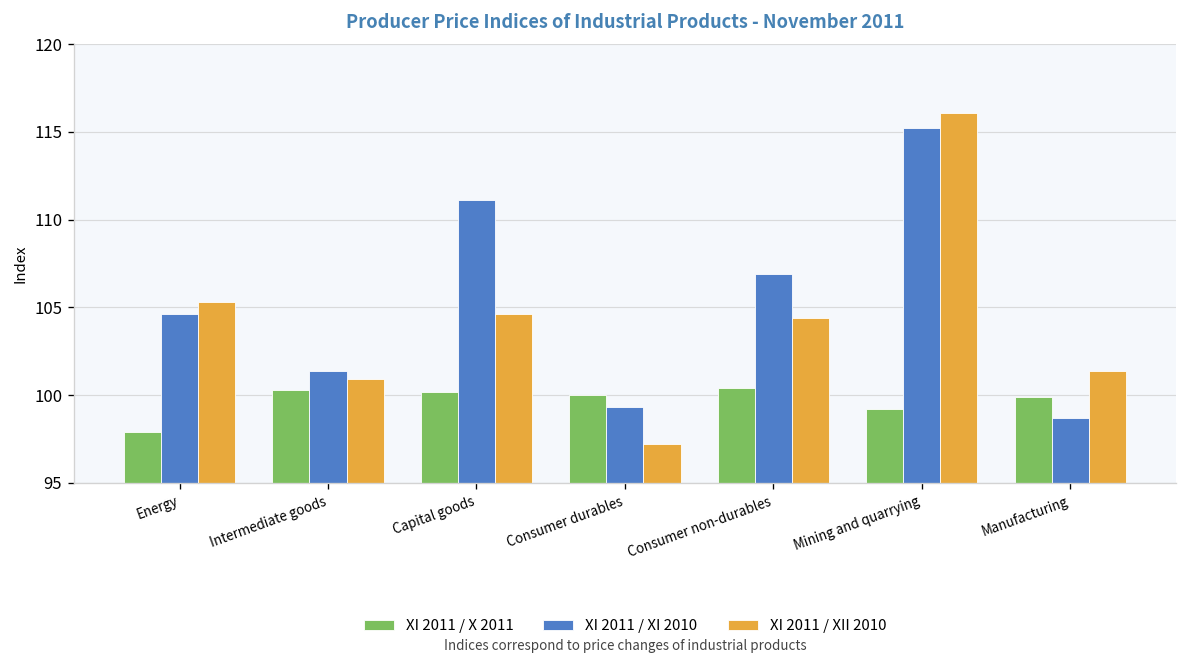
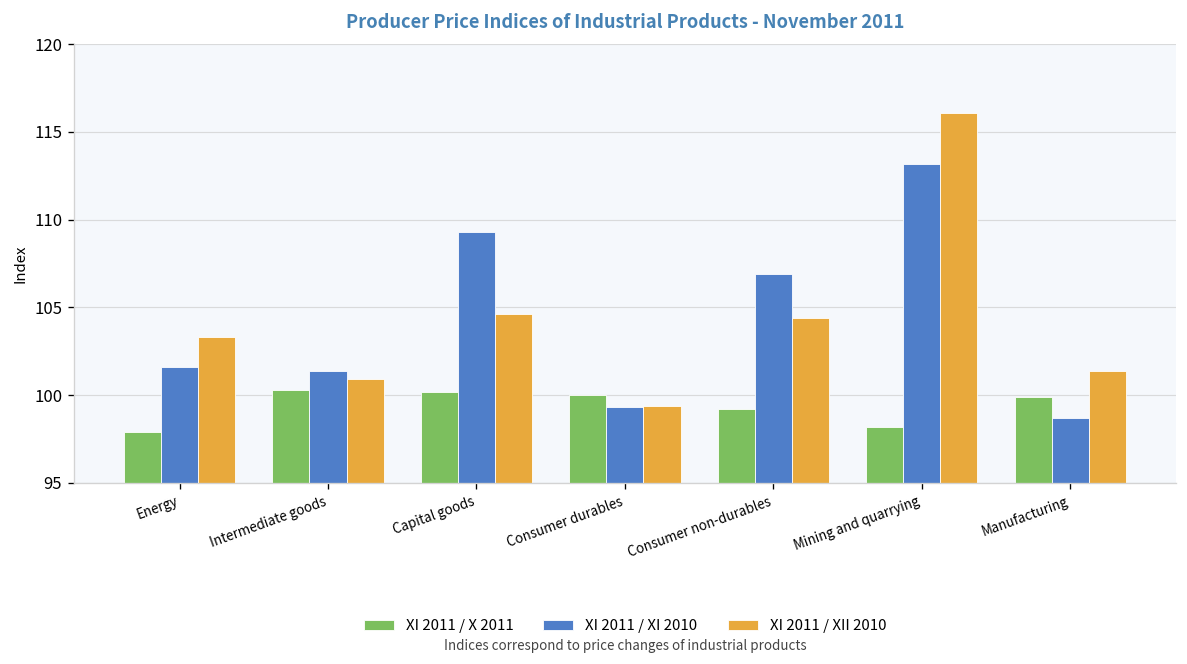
XI 2011 / XI 2010, Energy: 104.6 -> 101.6
XI 2011 / XII 2010, Energy: 105.3 -> 103.3
XI 2011 / XI 2010, Capital goods: 111.1 -> 109.3
XI 2011 / XII 2010, Consumer durables: 97.2 -> 99.4
XI 2011 / X 2011, Consumer non-durables: 100.4 -> 99.2
XI 2011 / X 2011, Mining and quarrying: 99.2 -> 98.2
XI 2011 / XI 2010, Mining and quarrying: 115.2 -> 113.2
